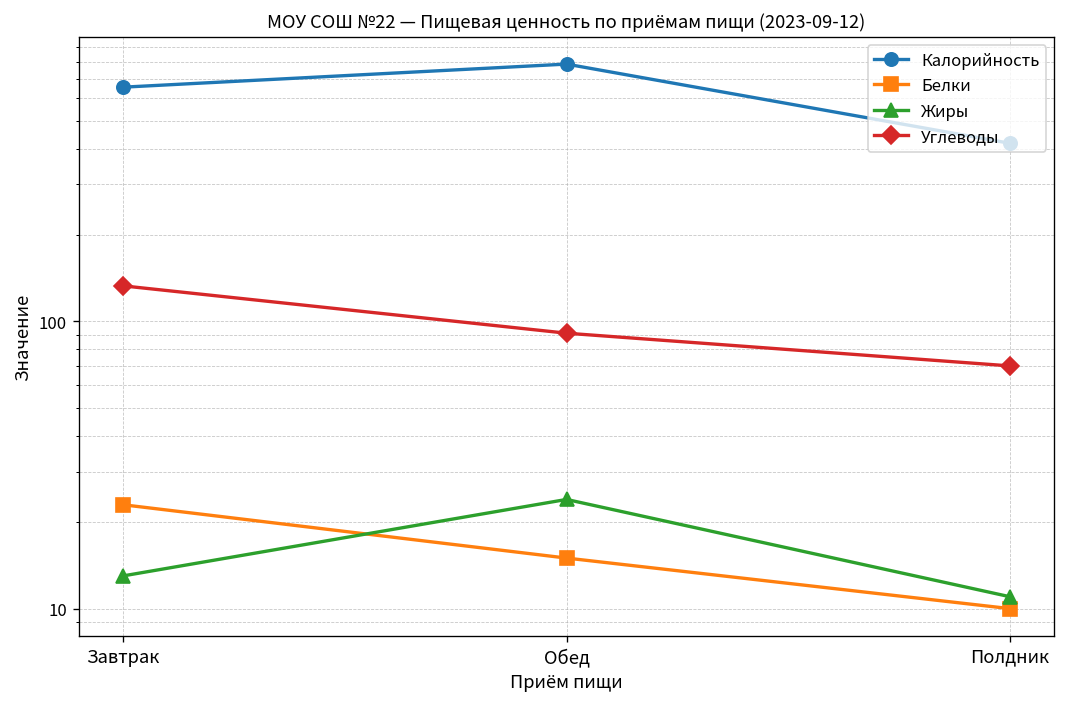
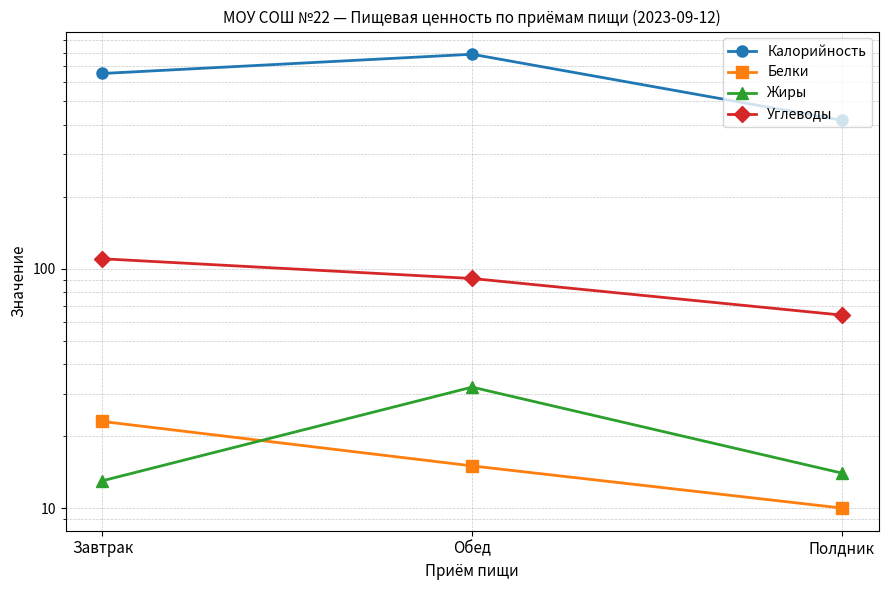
Углеводы, Завтрак: 130 -> 110
Жиры, Обед: 24 -> 32
Жиры, Полдник: 11 -> 14
Углеводы, Полдник: 70 -> 64
